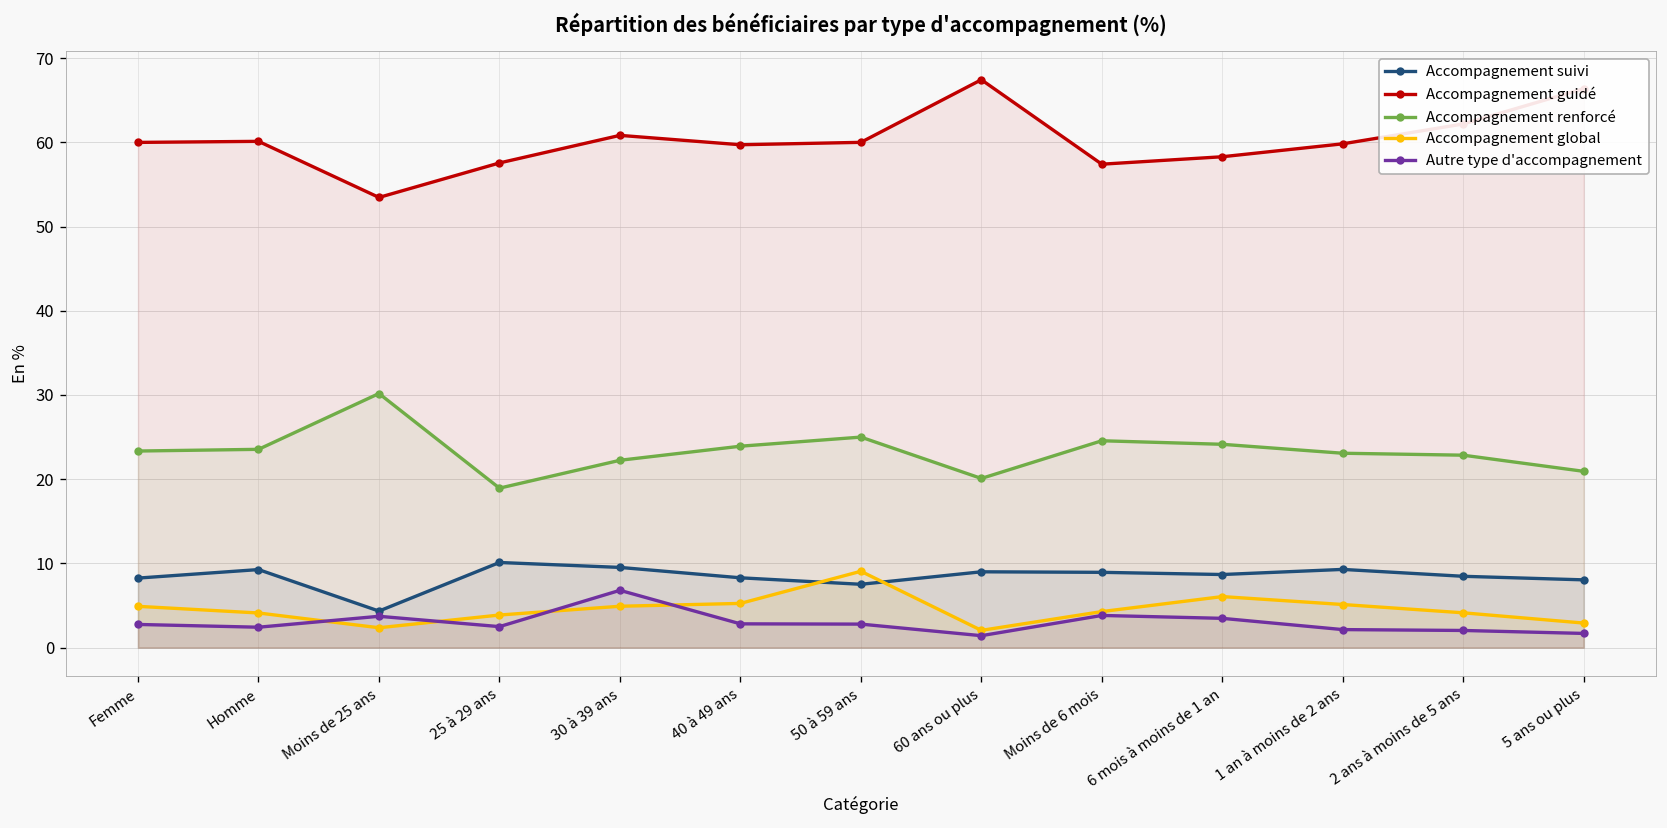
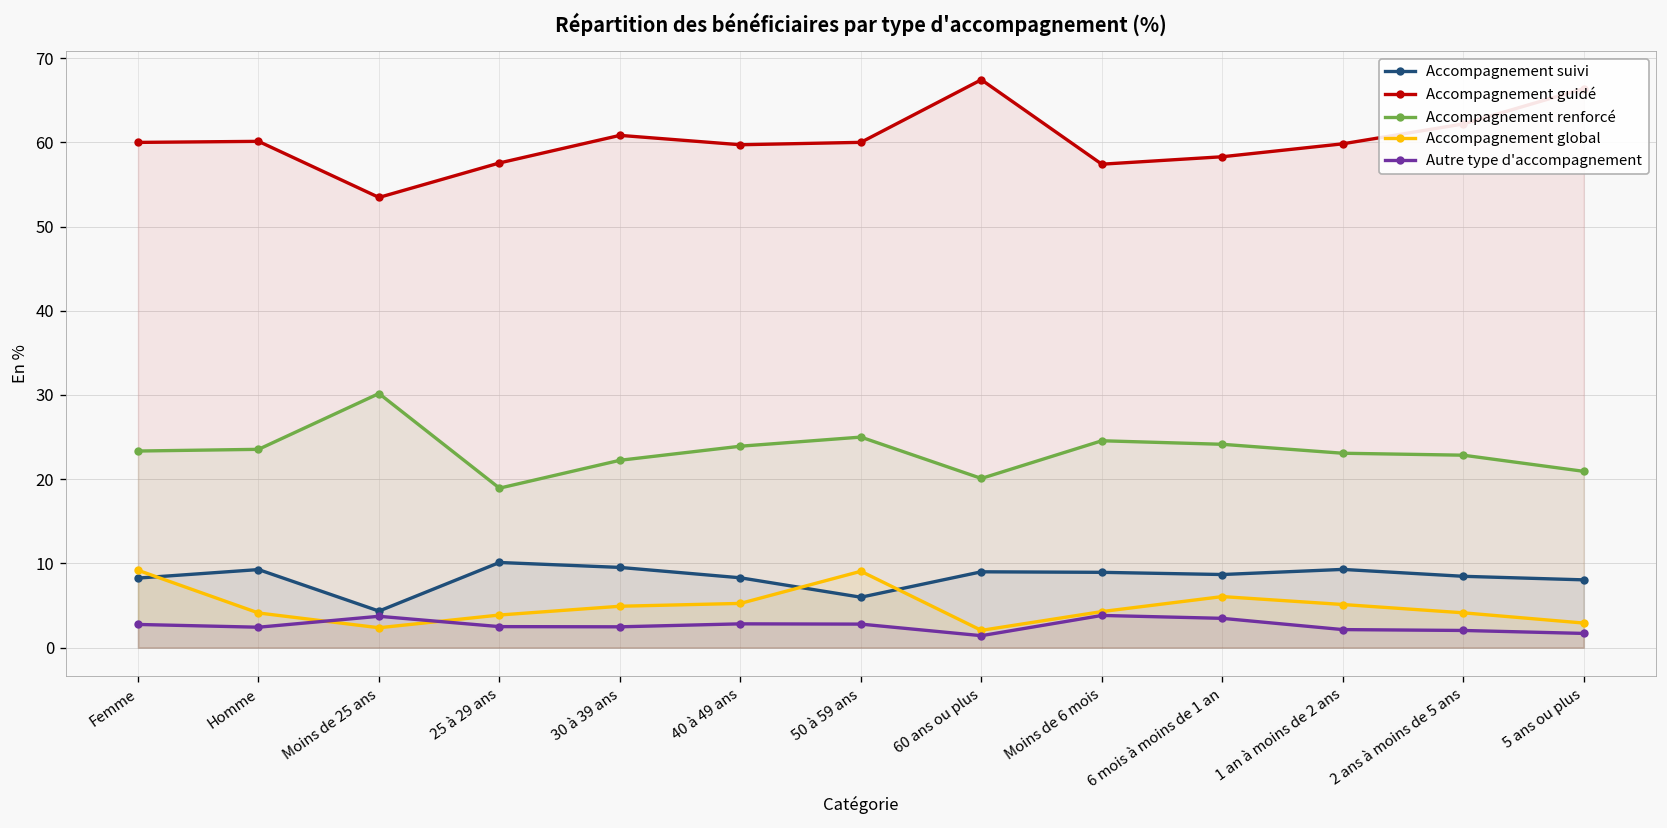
Accompagnement global, Femme: 5 -> 9
Autre type d'accompagnement, 30 à 39 ans: 7 -> 2
Accompagnement suivi, 50 à 59 ans: 8 -> 6
